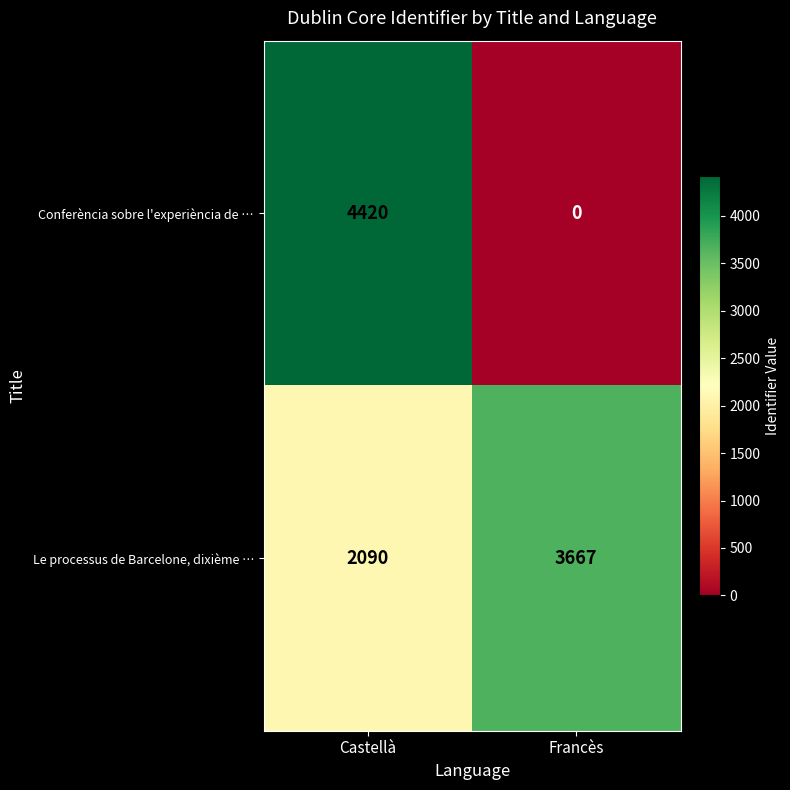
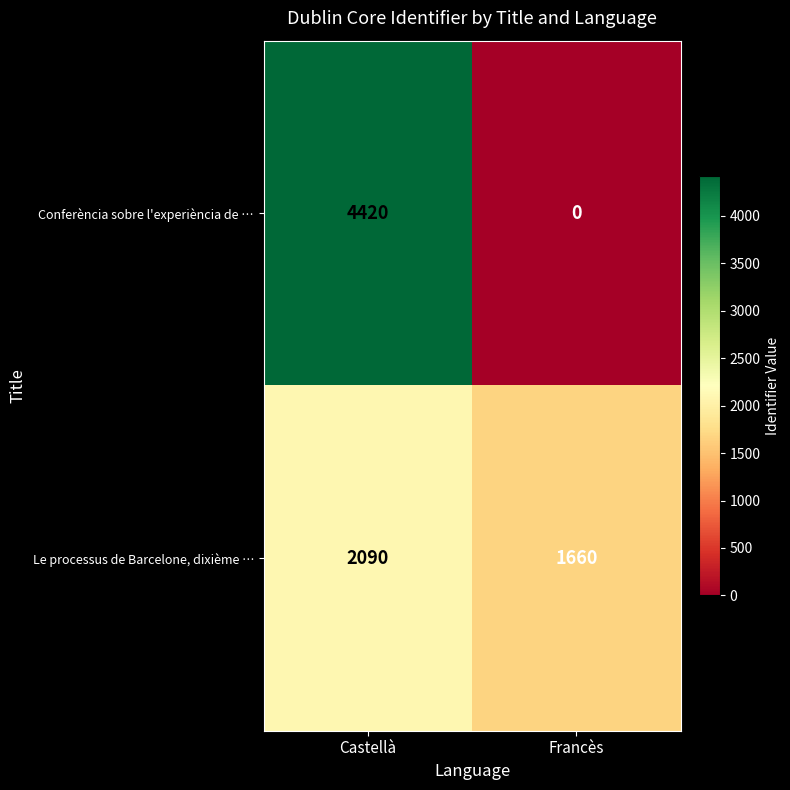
Le processus de Barcelone, dixième …, Francès: 3667 -> 1660
